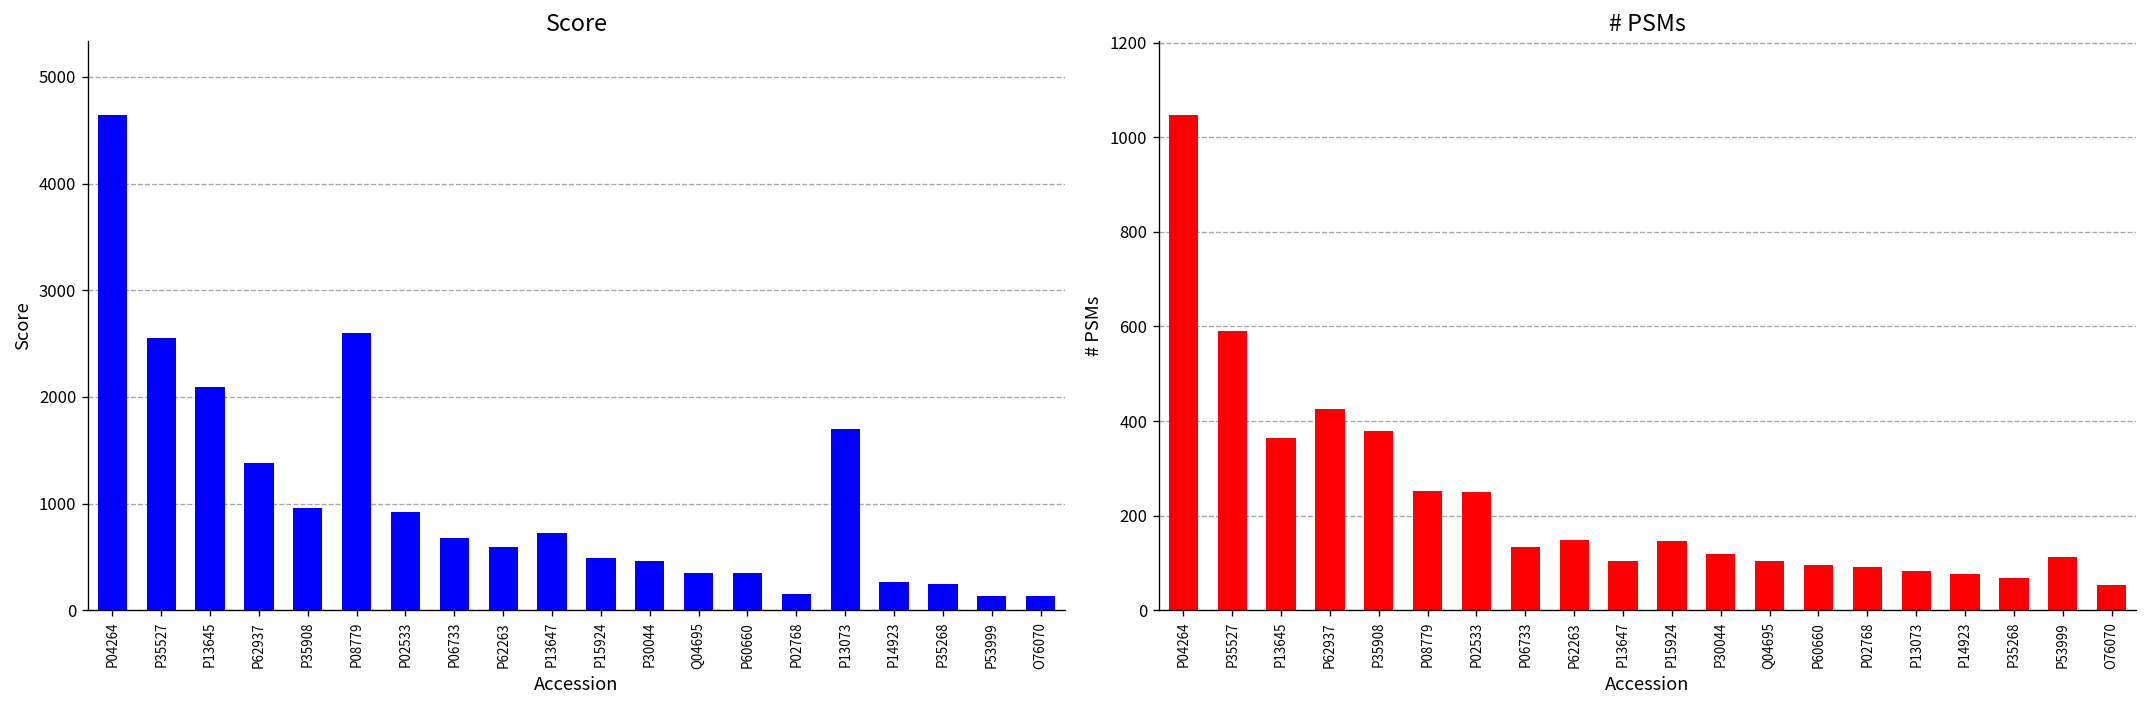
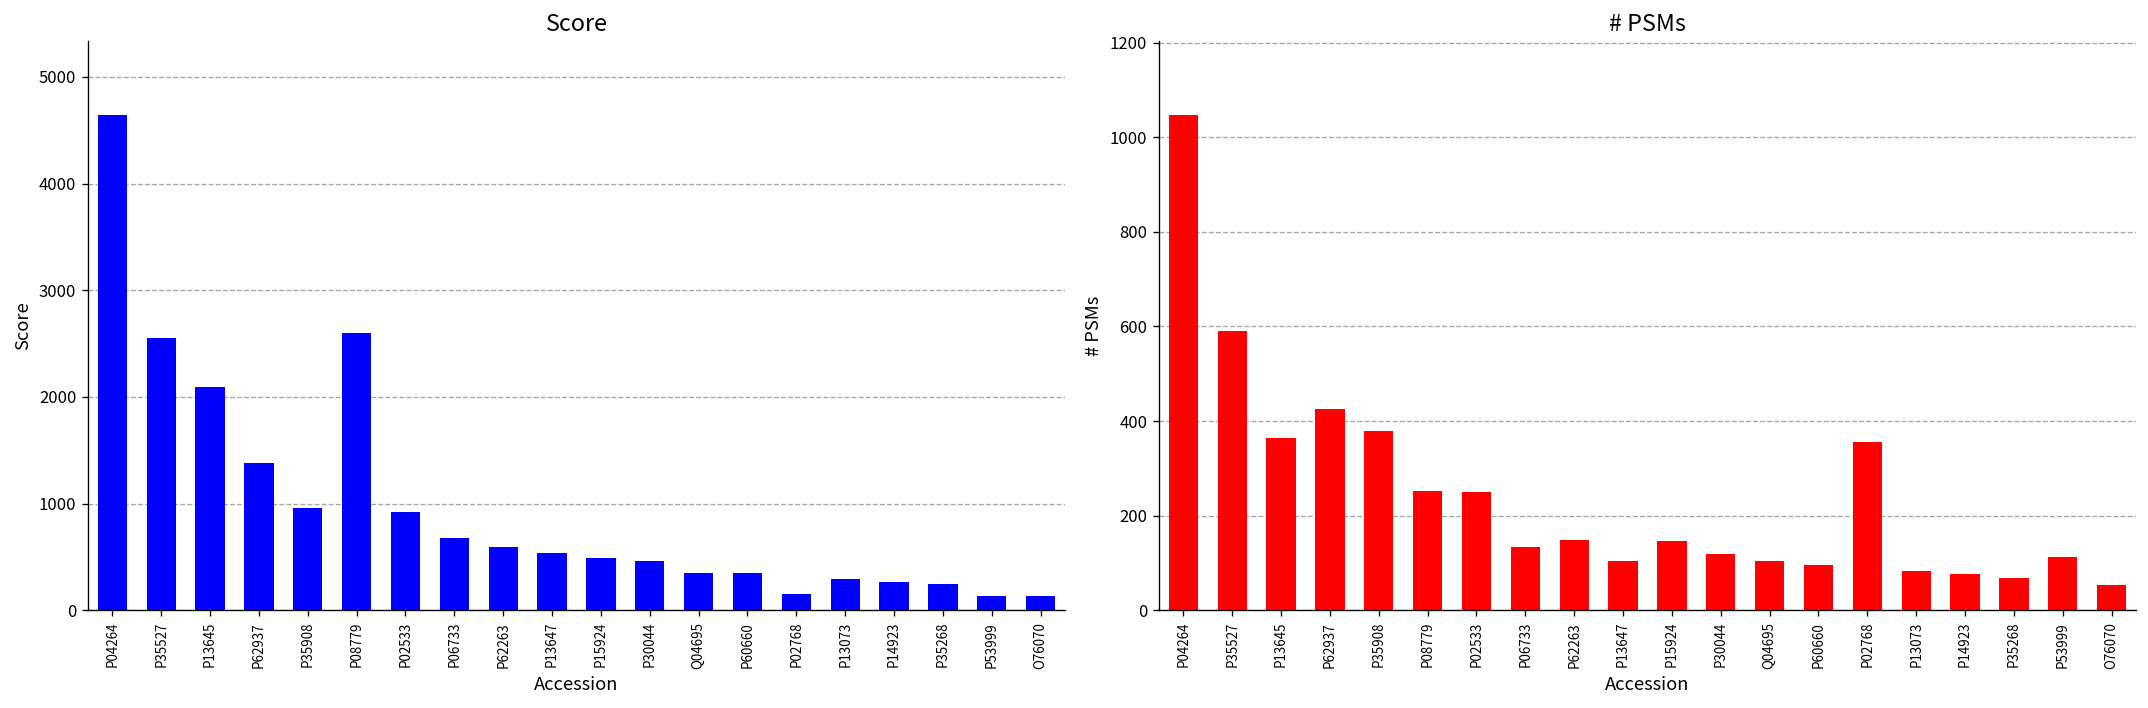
Score, P13647: 700 -> 500
Score, P13073: 1700 -> 300
# PSMs, P02768: 90 -> 360
